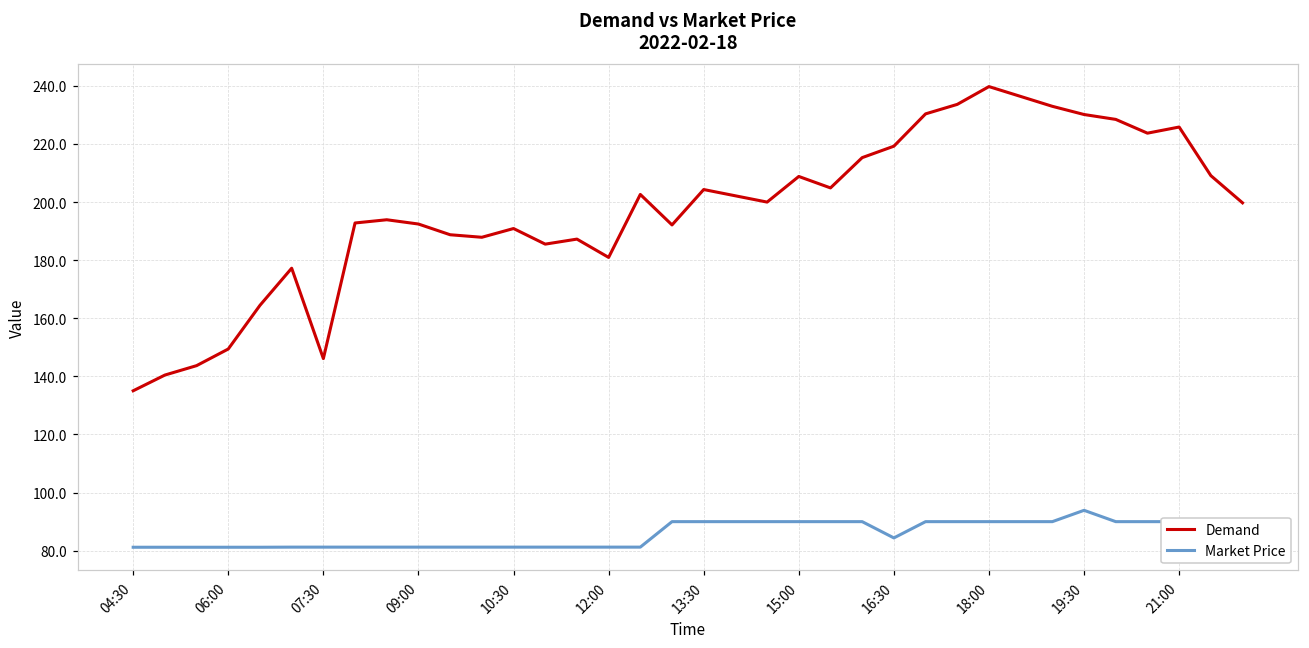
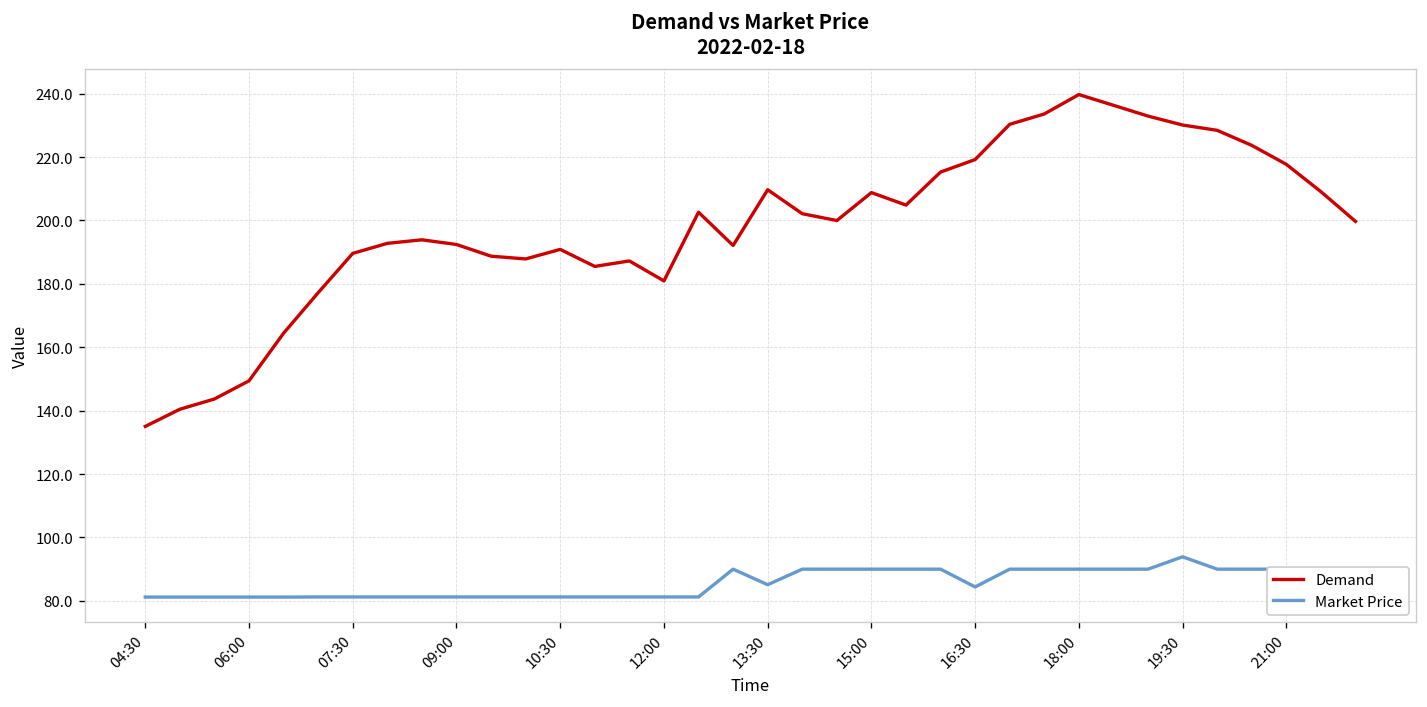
Demand, 07:30: 146 -> 190
Demand, 13:30: 204 -> 210
Market Price, 13:30: 90 -> 85
Demand, 21:00: 226 -> 218
